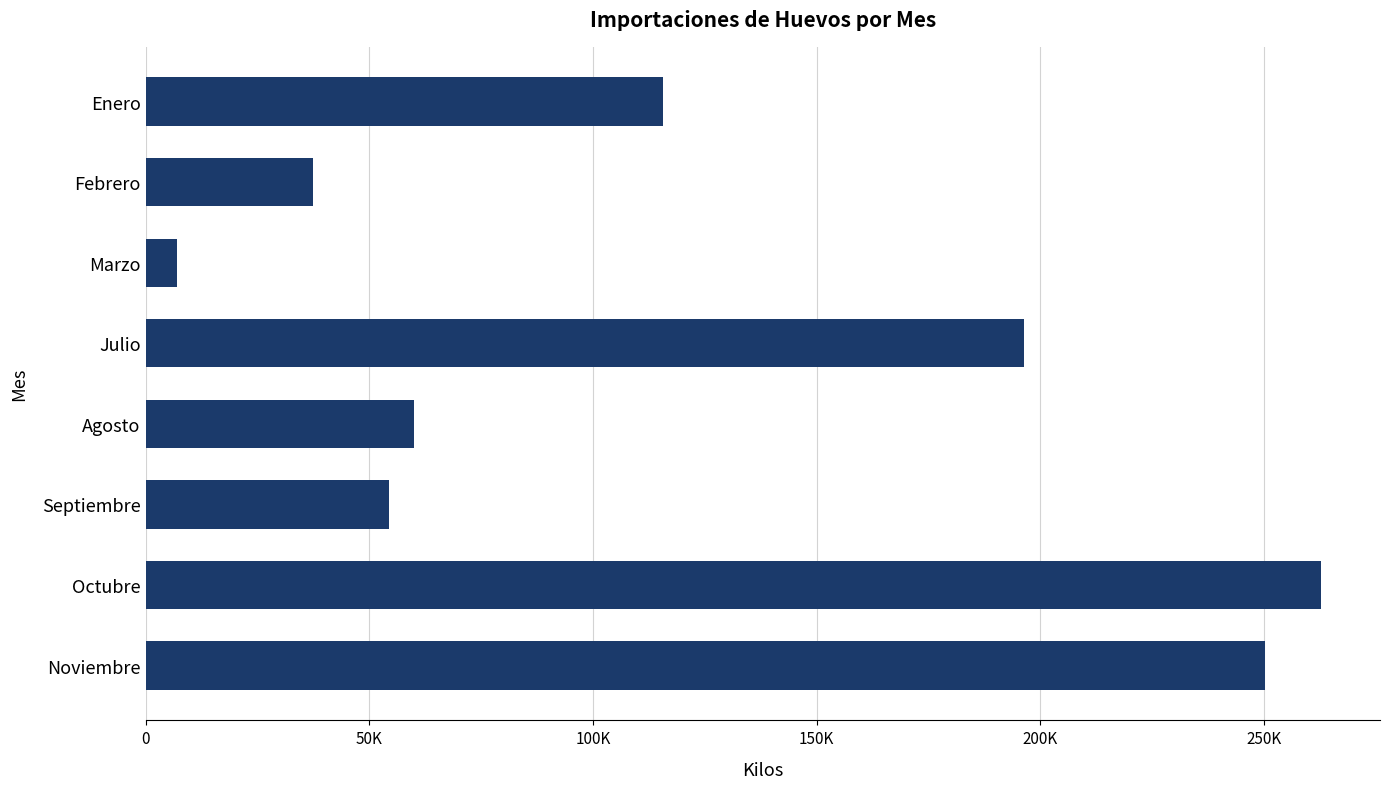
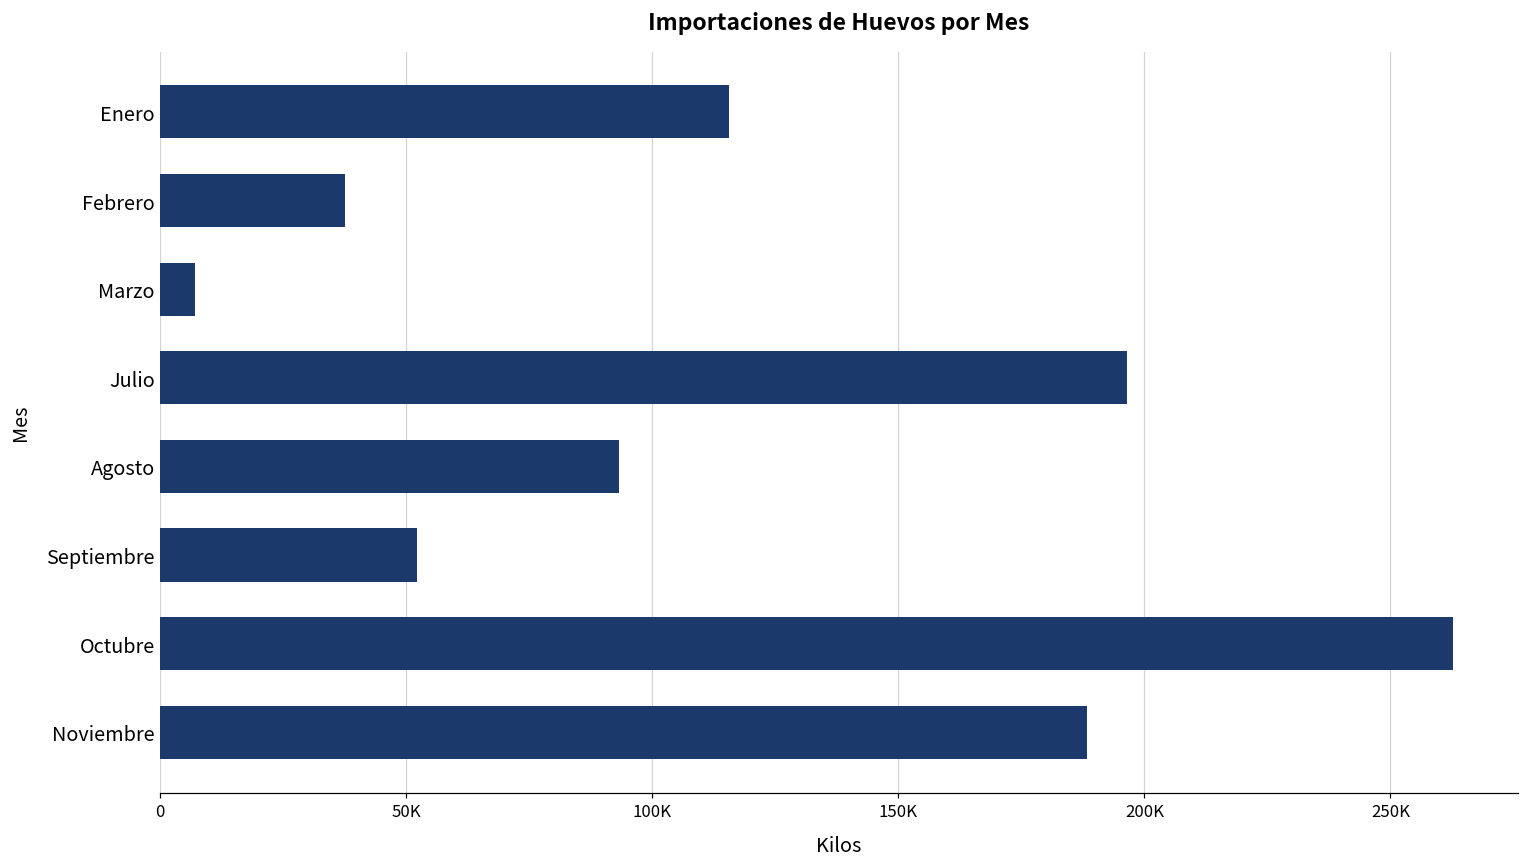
Agosto: 60000 -> 93000
Septiembre: 54000 -> 52000
Noviembre: 250000 -> 188000
